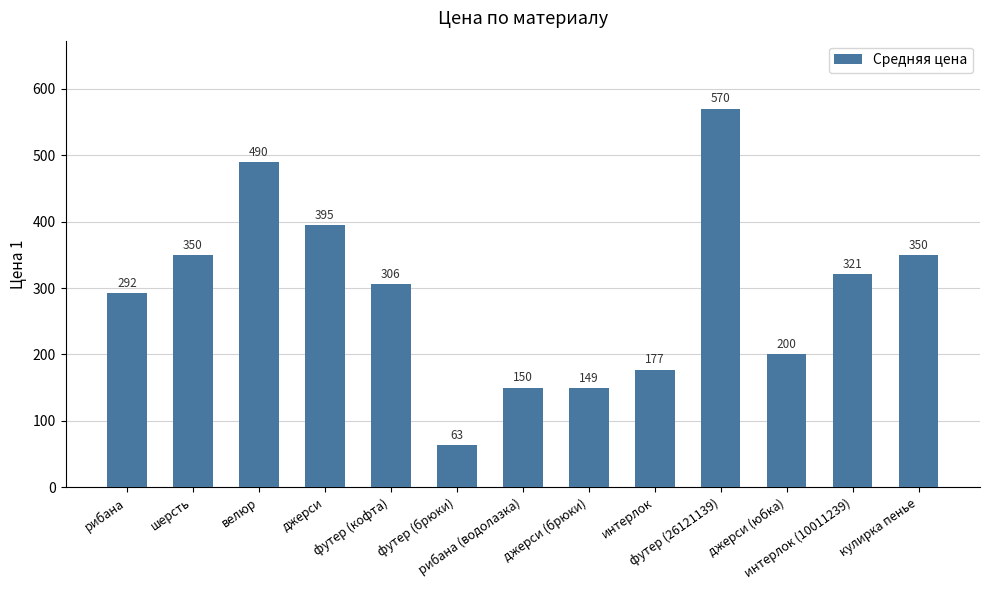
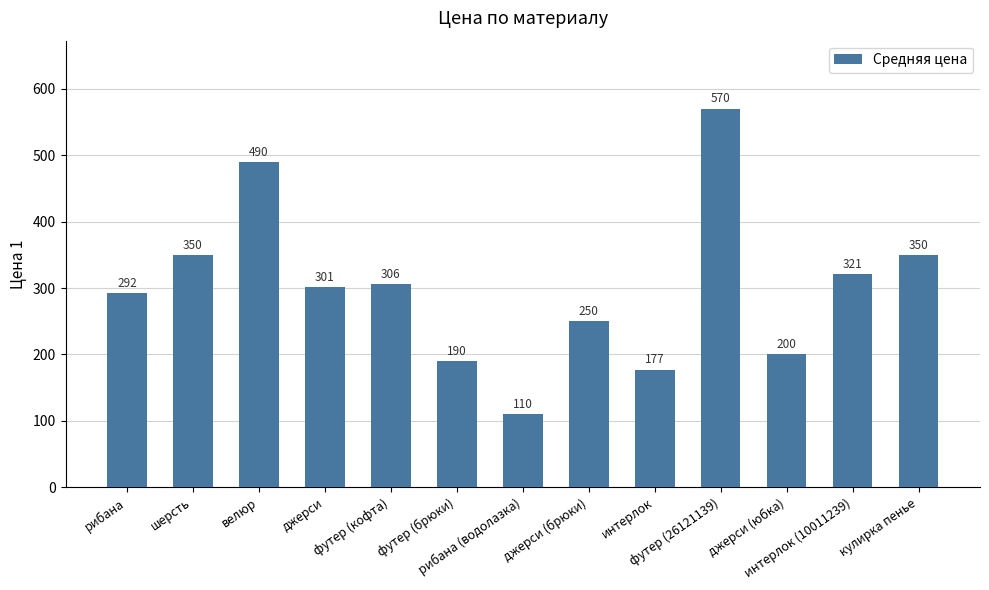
джерси: 395 -> 301
футер (брюки): 63 -> 190
рибана (водолазка): 150 -> 110
джерси (брюки): 149 -> 250
